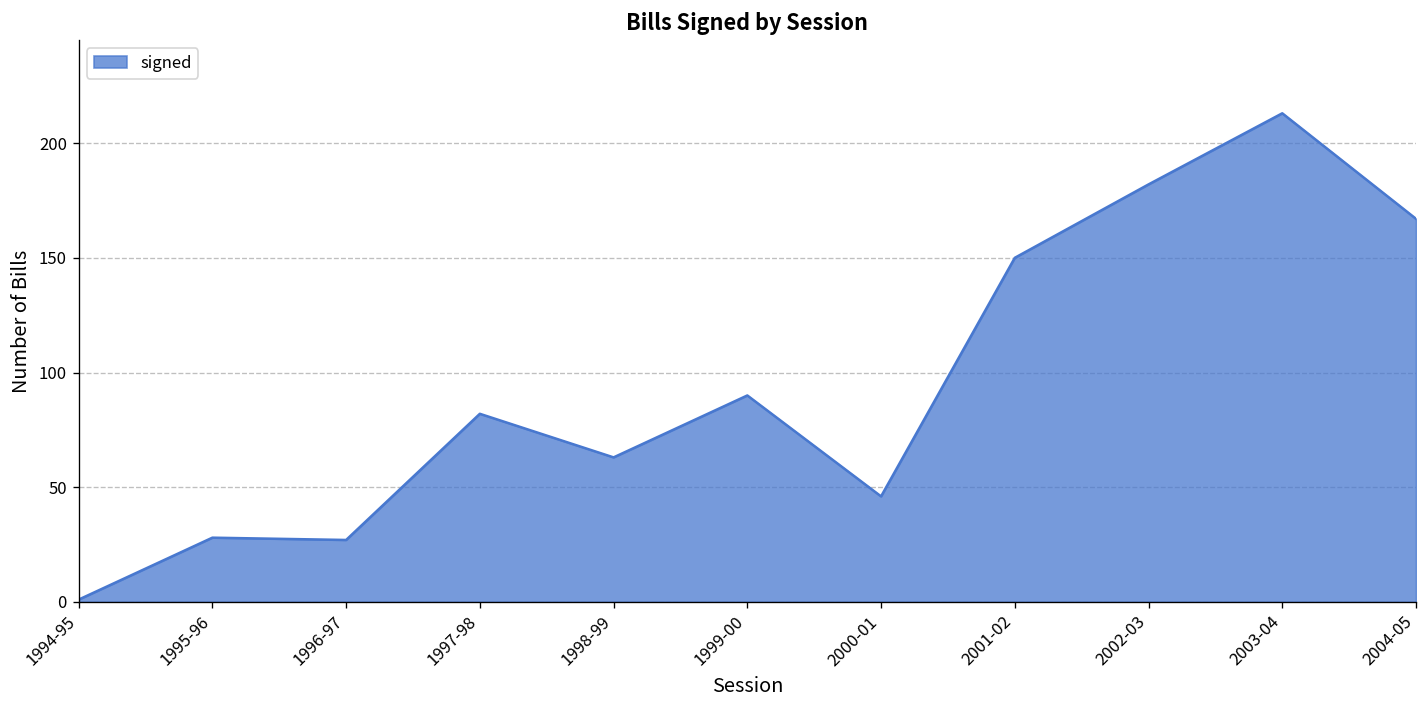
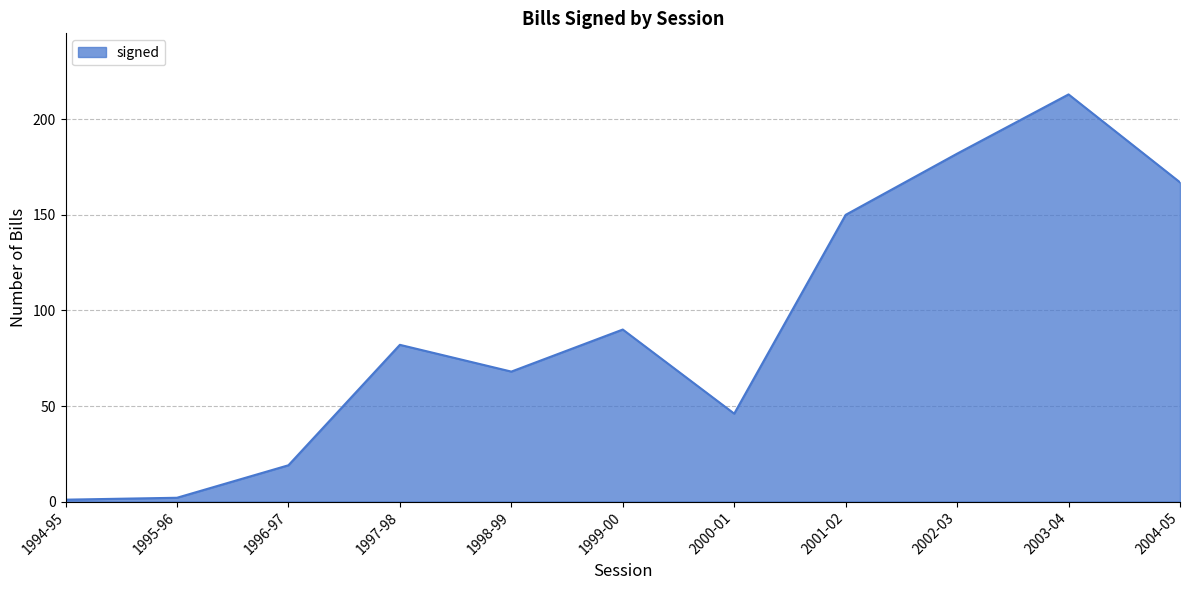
1995-96: 28 -> 2
1996-97: 27 -> 19
1998-99: 63 -> 68
